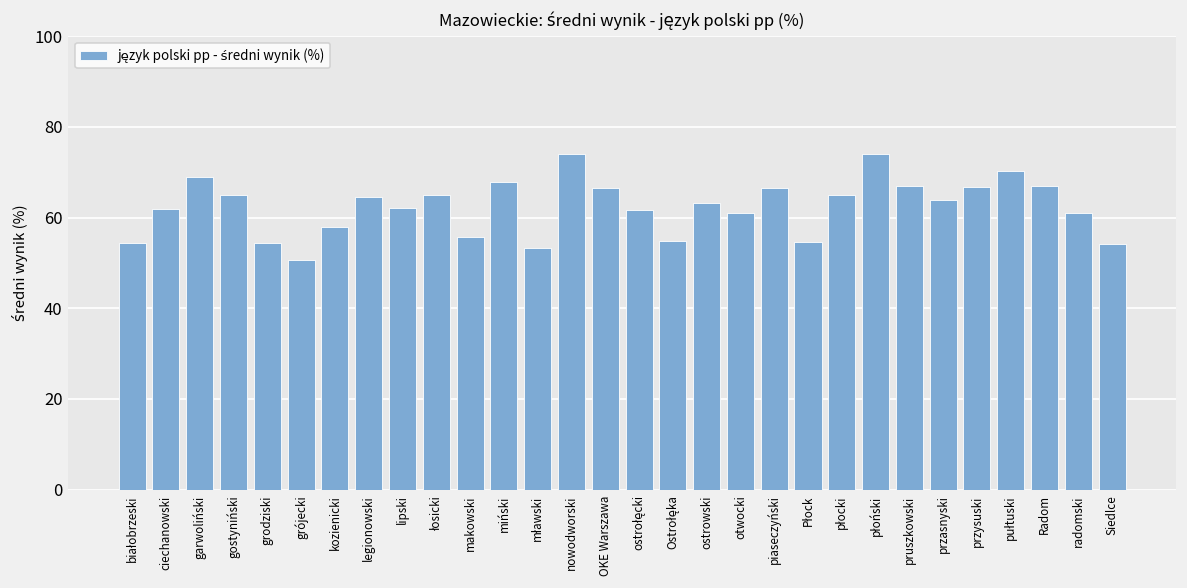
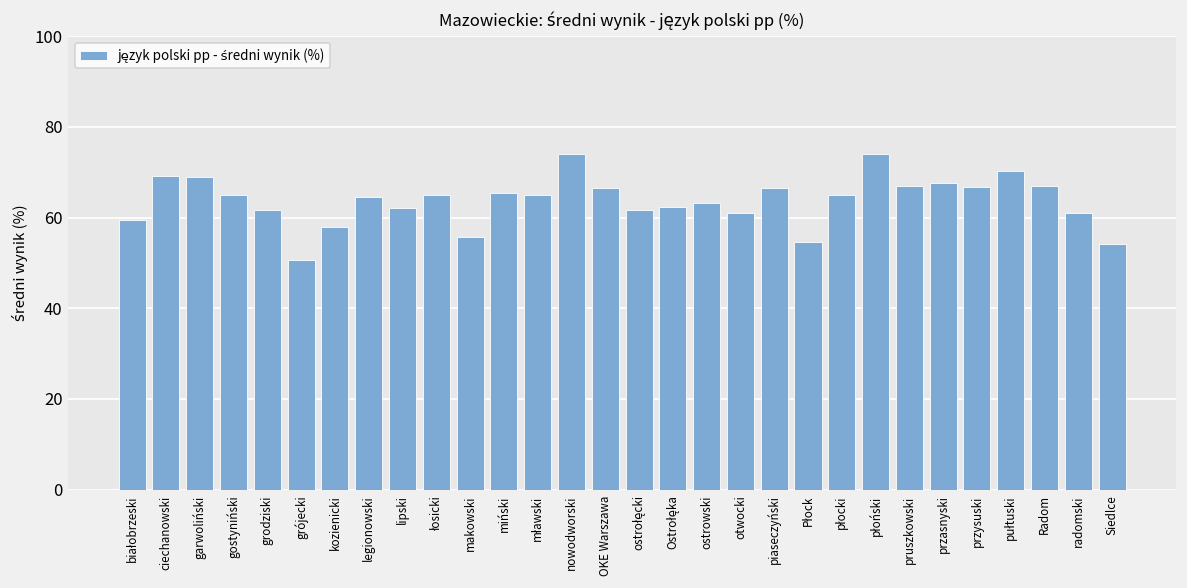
białobrzeski: 54 -> 59
ciechanowski: 62 -> 69
grodziski: 54 -> 62
miński: 68 -> 65
mławski: 53 -> 65
Ostrołęka: 55 -> 62
przasnyski: 64 -> 68
